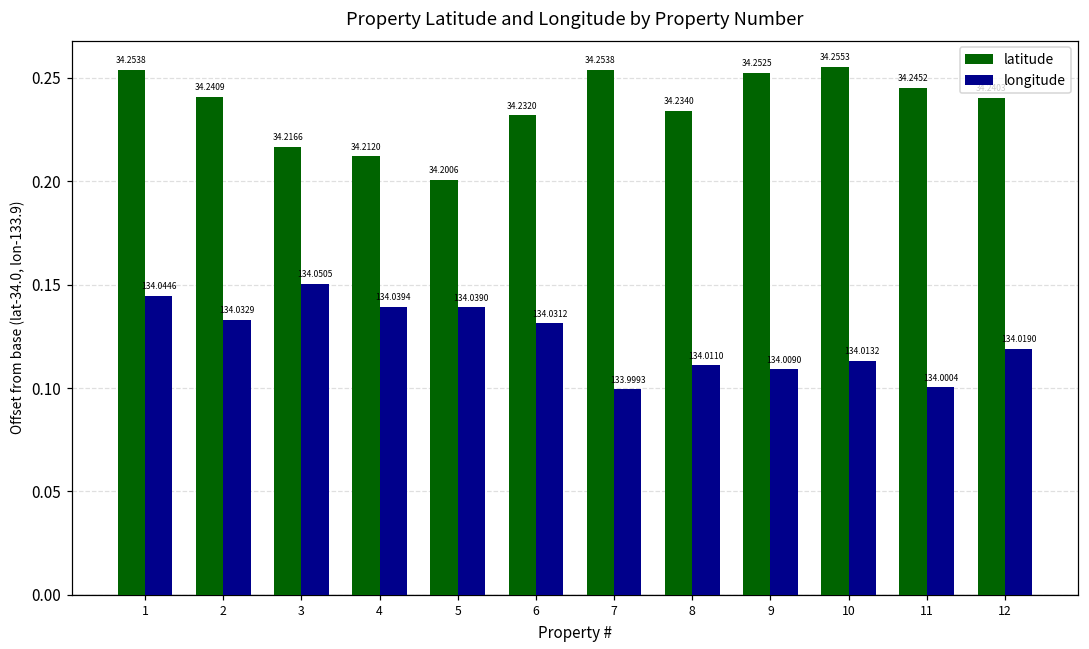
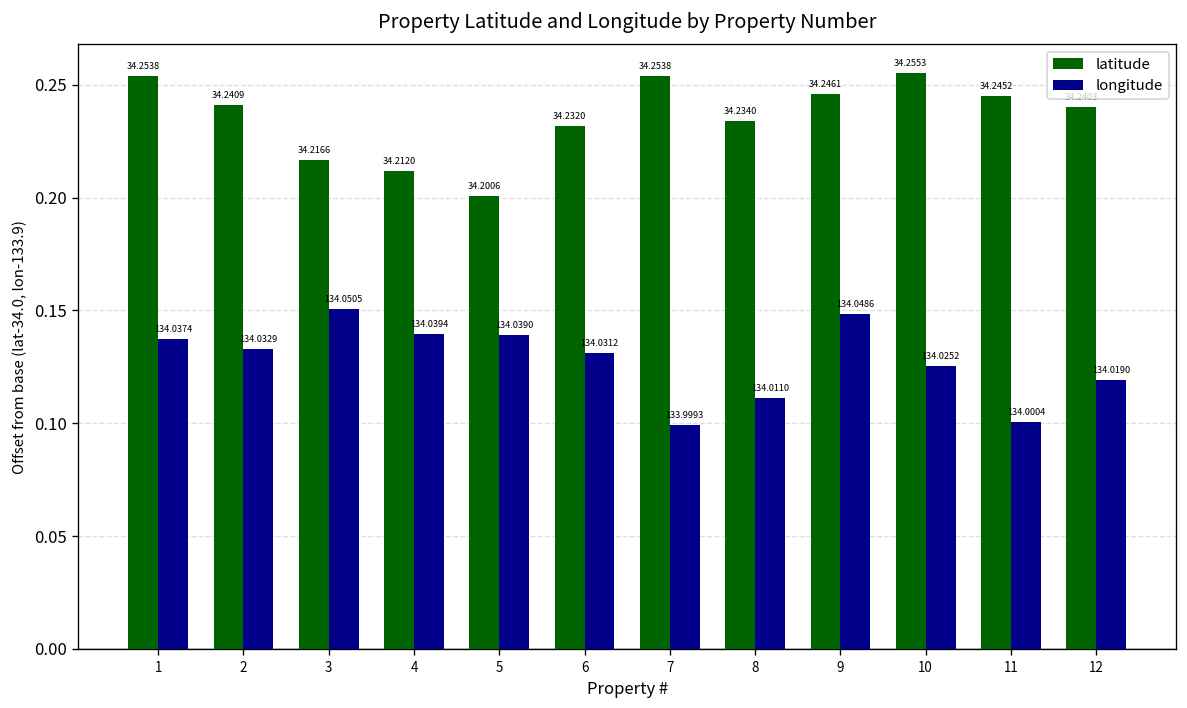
longitude, 1: 134.0446 -> 134.0374
latitude, 9: 34.2525 -> 34.2461
longitude, 9: 134.0090 -> 134.0486
longitude, 10: 134.0132 -> 134.0252
